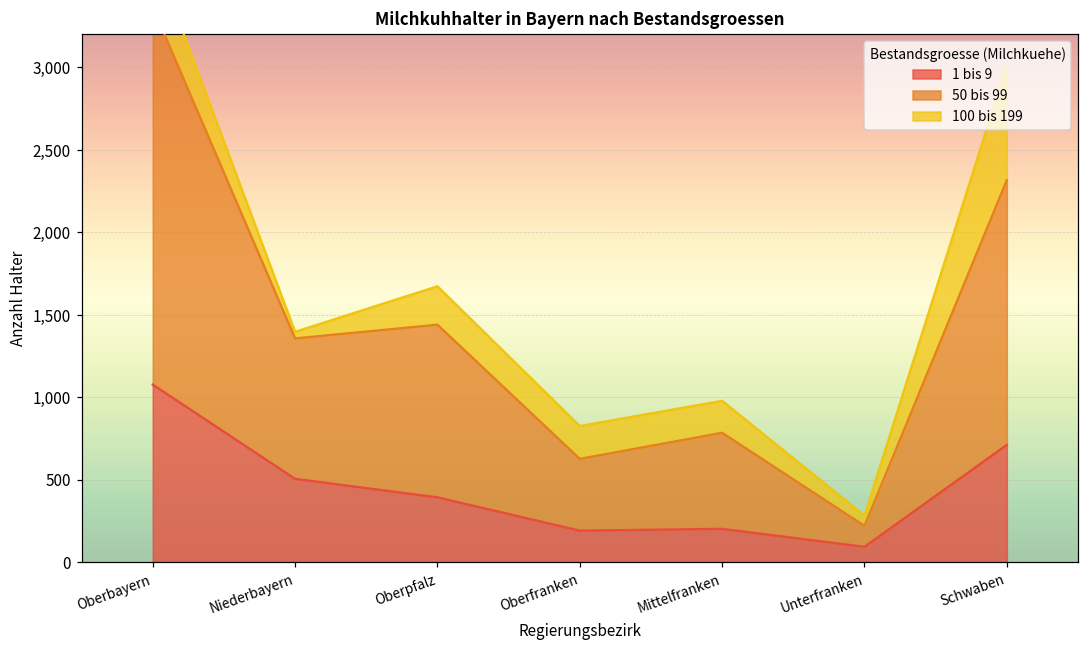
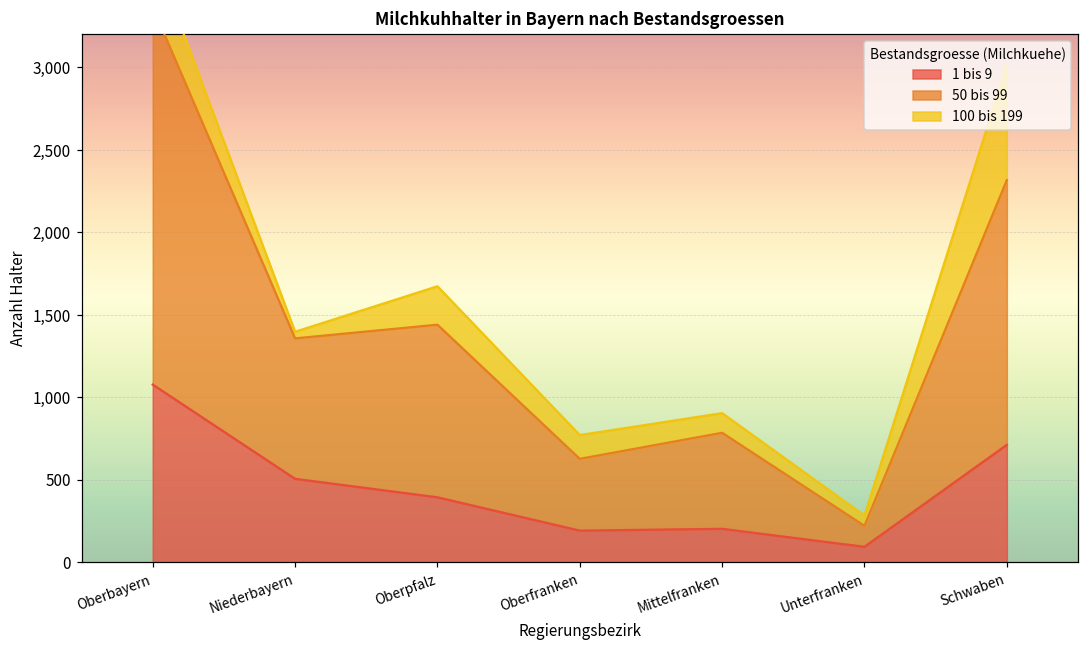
100 bis 199, Oberfranken: 200 -> 140
100 bis 199, Mittelfranken: 190 -> 120
